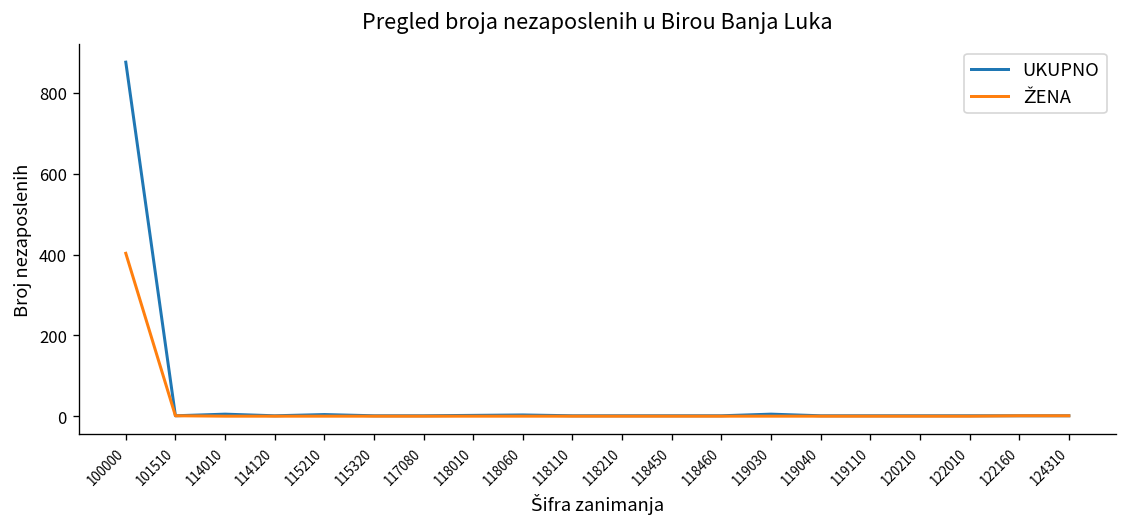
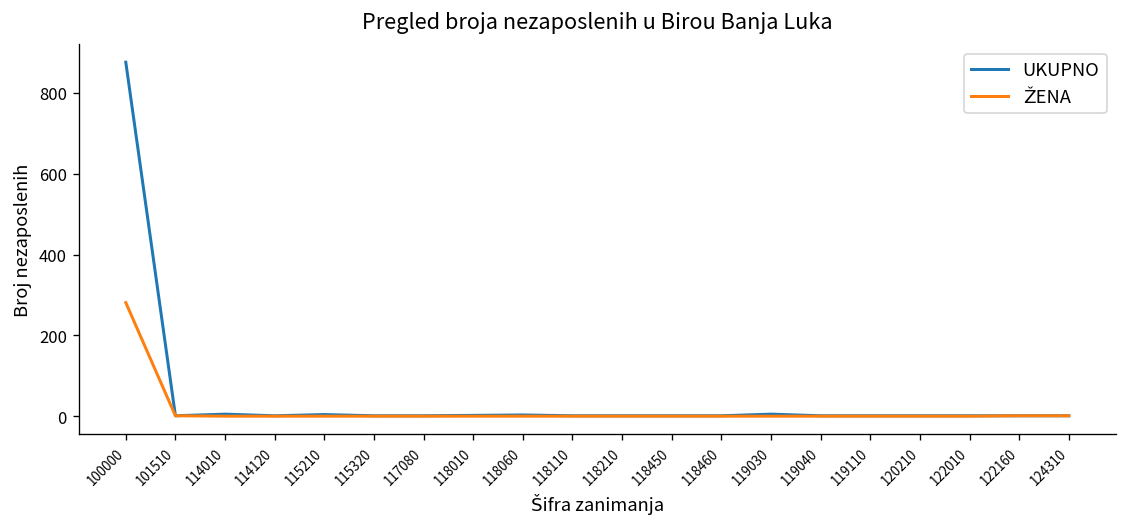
ŽENA, 100000: 400 -> 280
